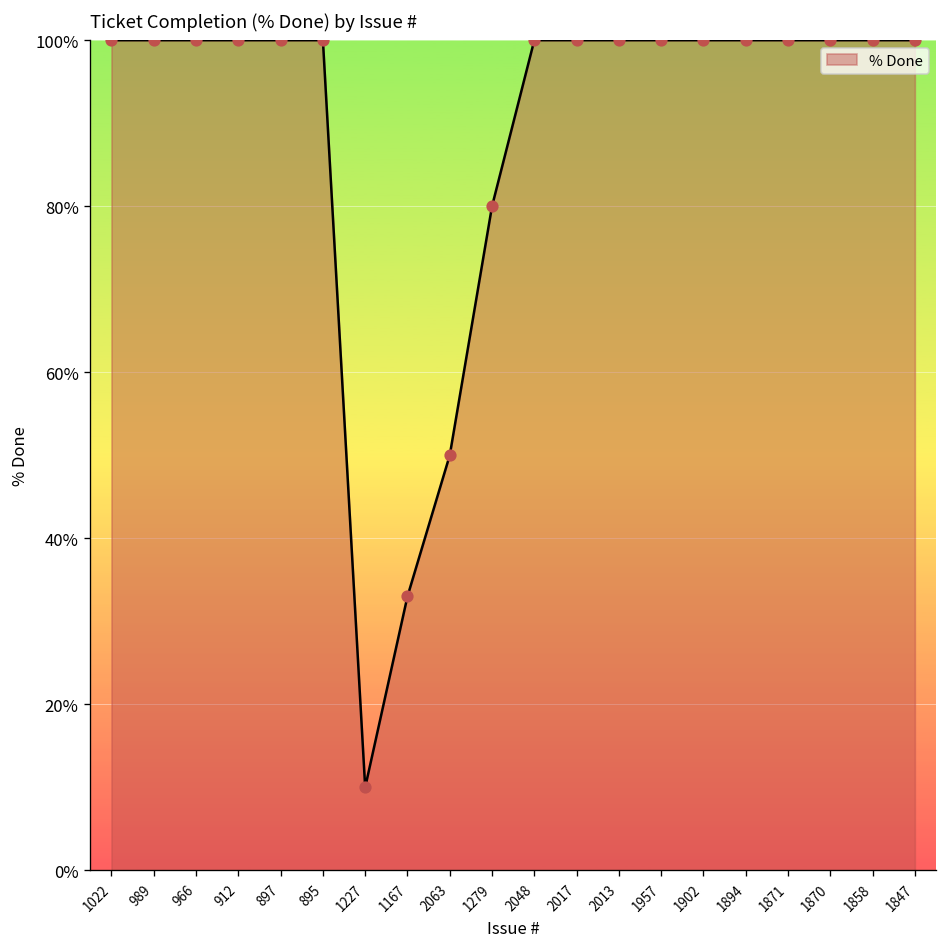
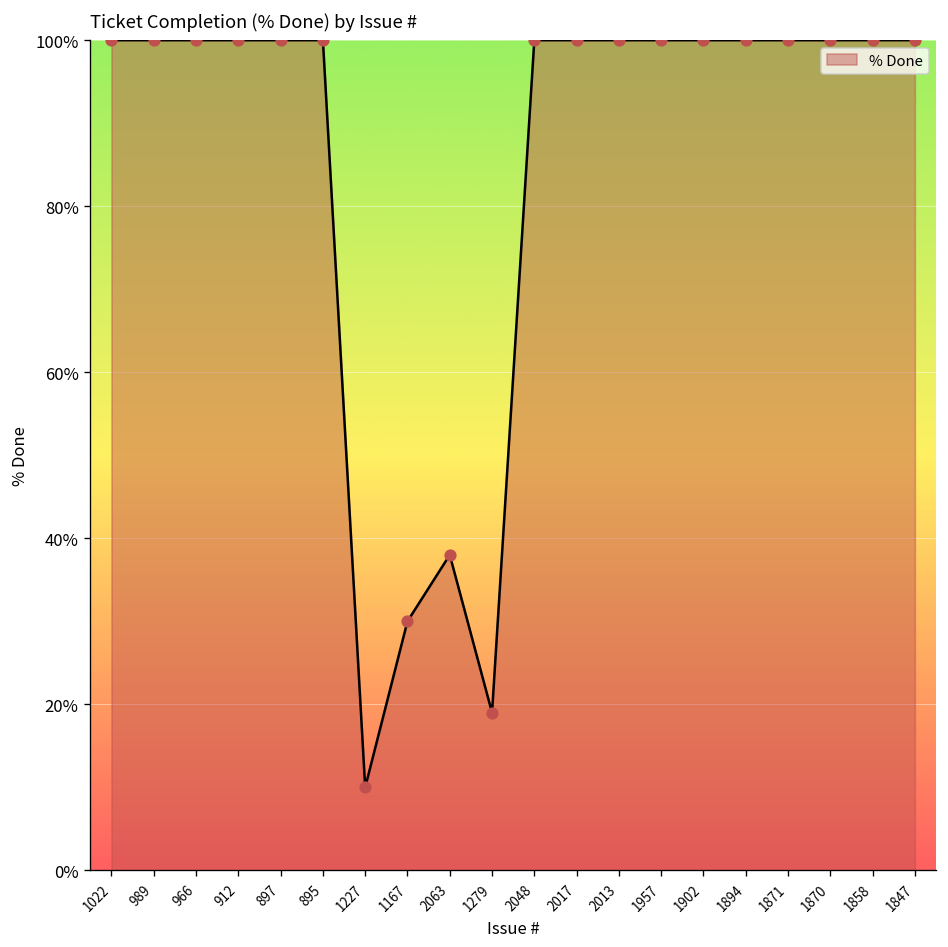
1167: 33% -> 30%
2063: 50% -> 38%
1279: 80% -> 19%
